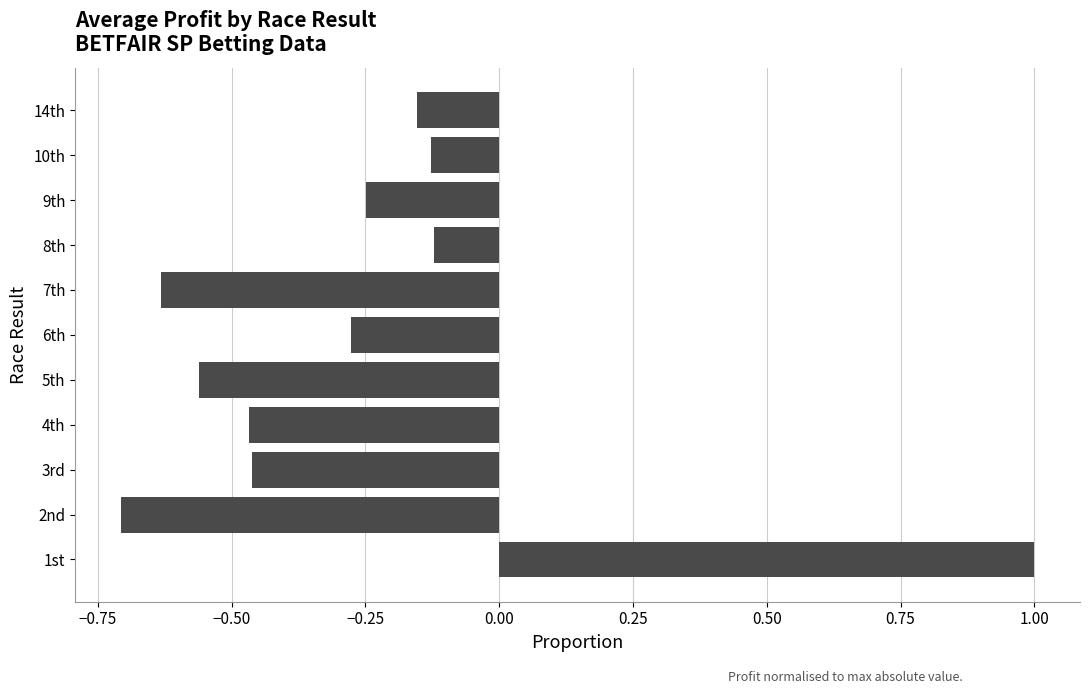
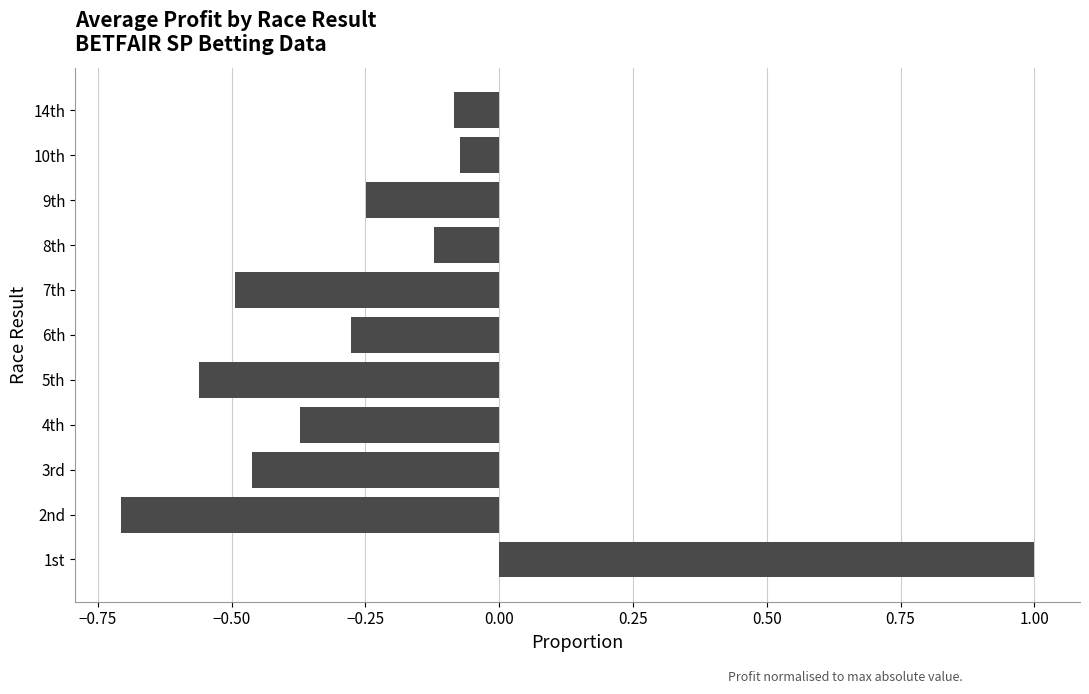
14th: -0.15 -> -0.08
10th: -0.13 -> -0.07
7th: -0.63 -> -0.49
4th: -0.47 -> -0.37
